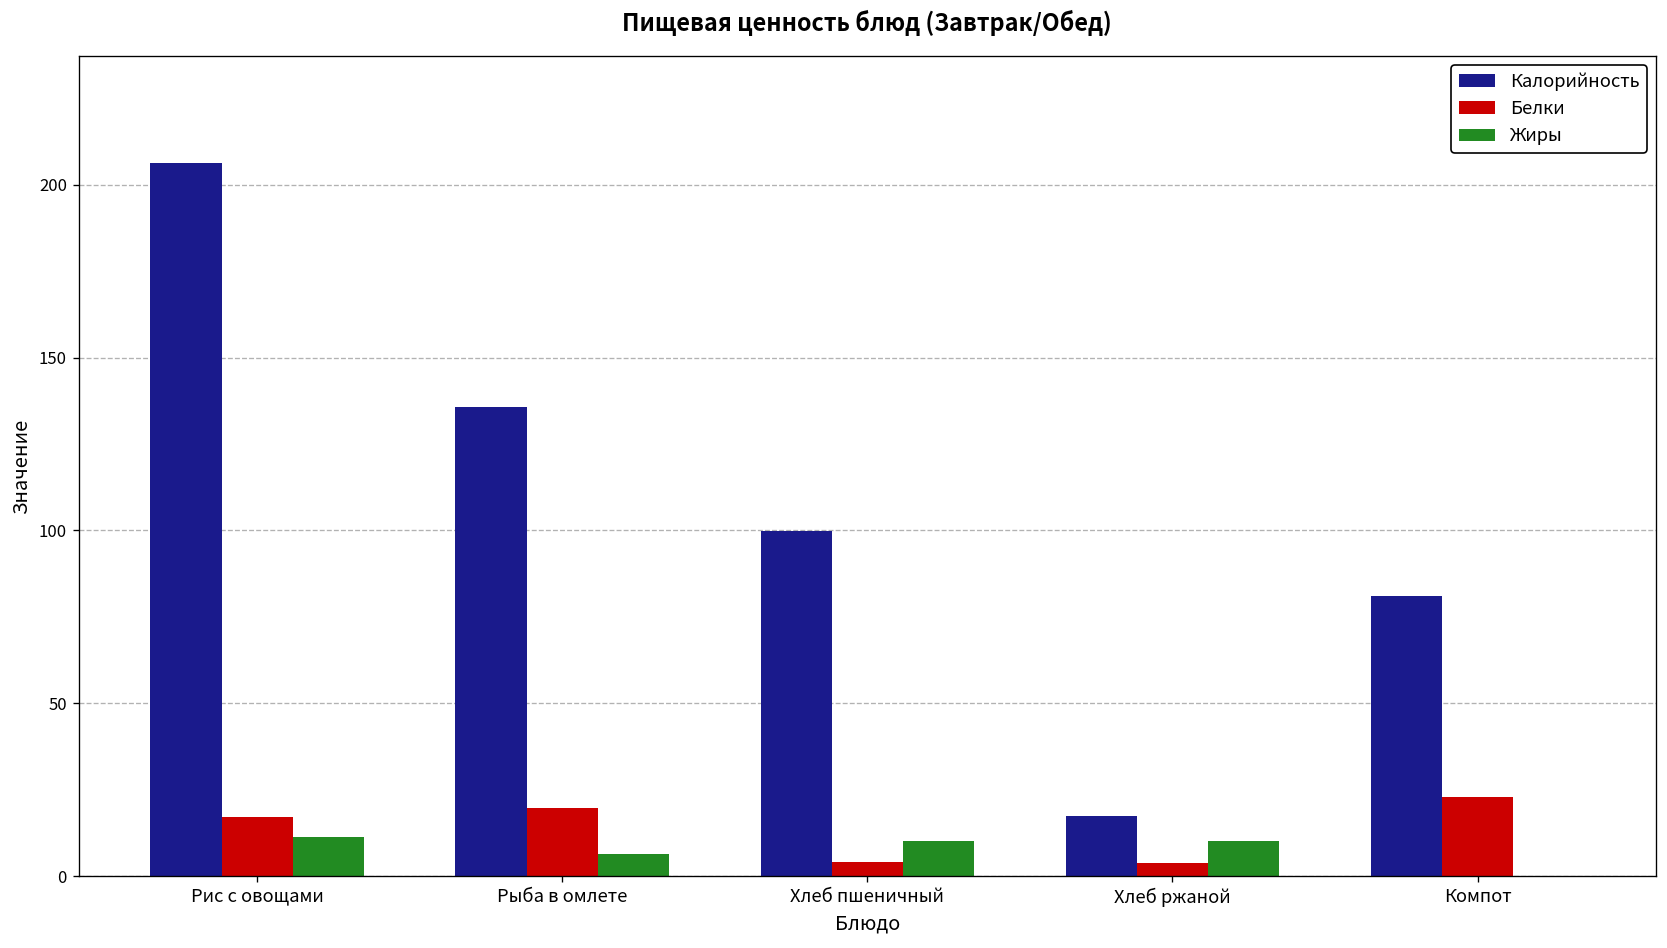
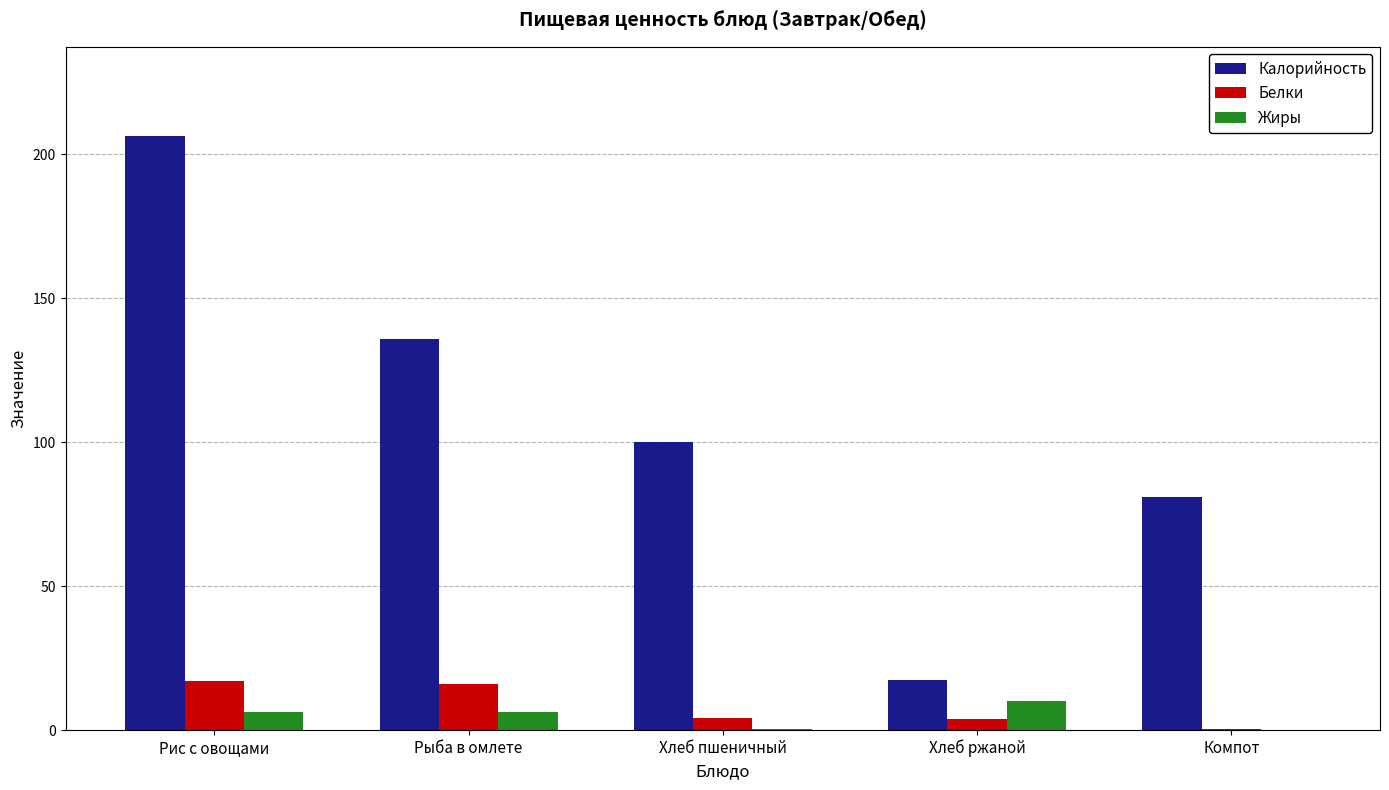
Жиры, Рис с овощами: 11 -> 6
Белки, Рыба в омлете: 20 -> 16
Жиры, Хлеб пшеничный: 10 -> 0
Белки, Компот: 23 -> 0
